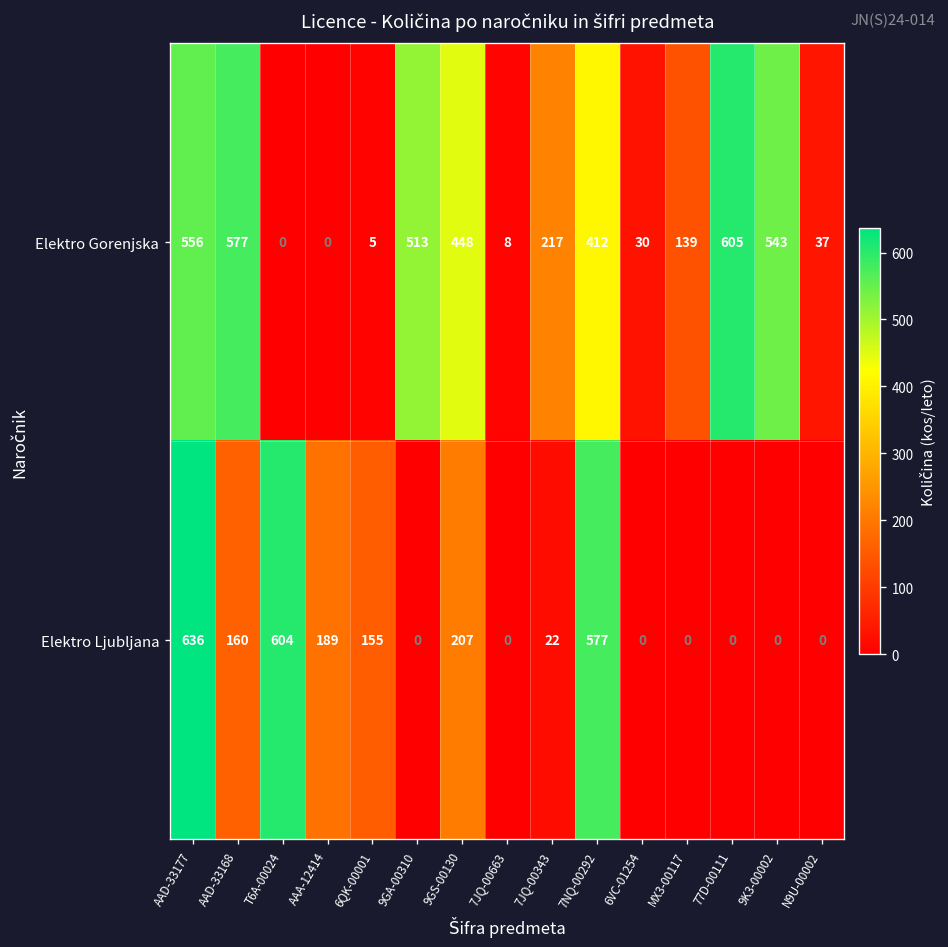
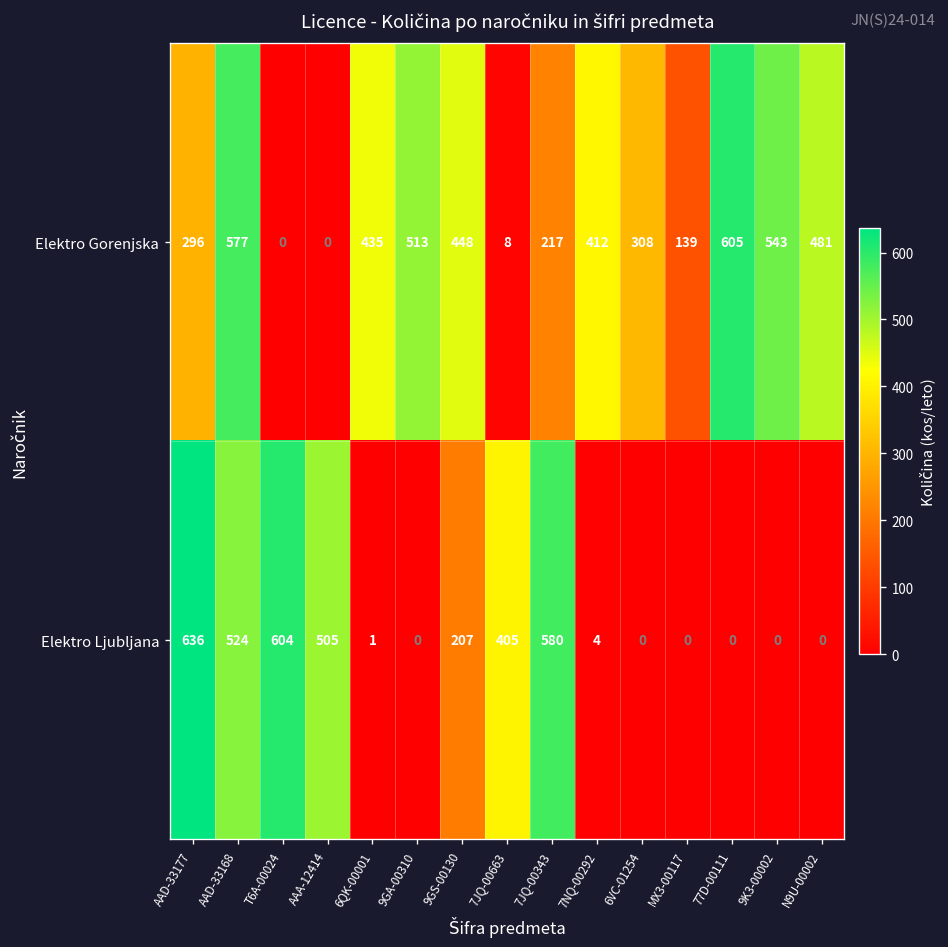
Elektro Gorenjska, AAD-33177: 556 -> 296
Elektro Gorenjska, 6QK-00001: 5 -> 435
Elektro Gorenjska, 6VC-01254: 30 -> 308
Elektro Gorenjska, N9U-00002: 37 -> 481
Elektro Ljubljana, AAD-33168: 160 -> 524
Elektro Ljubljana, AAA-12414: 189 -> 505
Elektro Ljubljana, 6QK-00001: 155 -> 1
Elektro Ljubljana, 7JQ-00663: 0 -> 405
Elektro Ljubljana, 7JQ-00343: 22 -> 580
Elektro Ljubljana, 7NQ-00292: 577 -> 4
